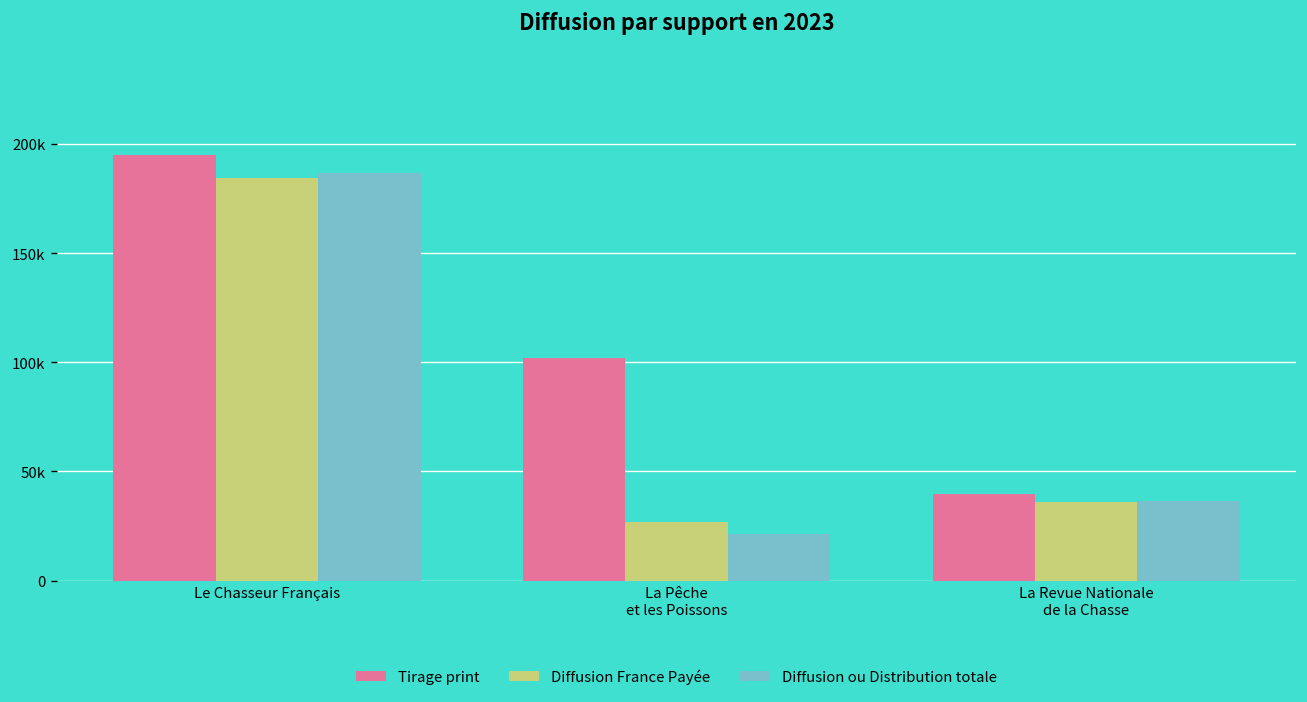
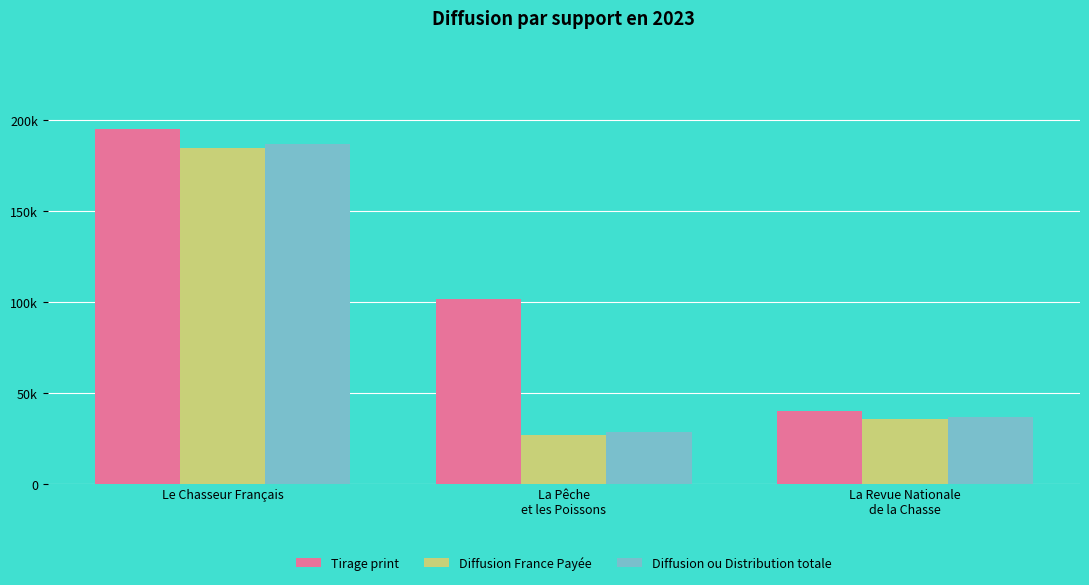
Diffusion ou Distribution totale, La Pêche et les Poissons: 21000 -> 28000
